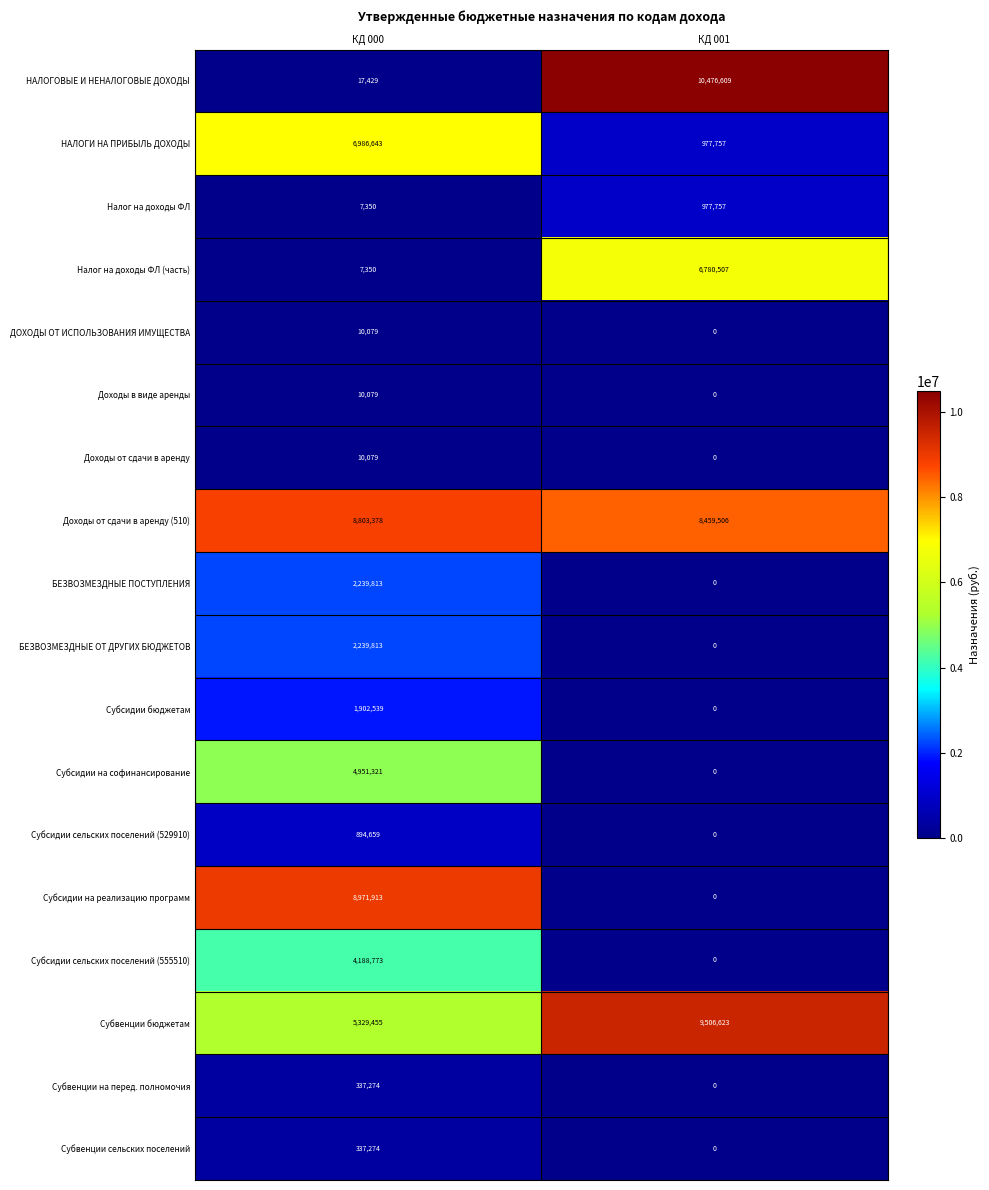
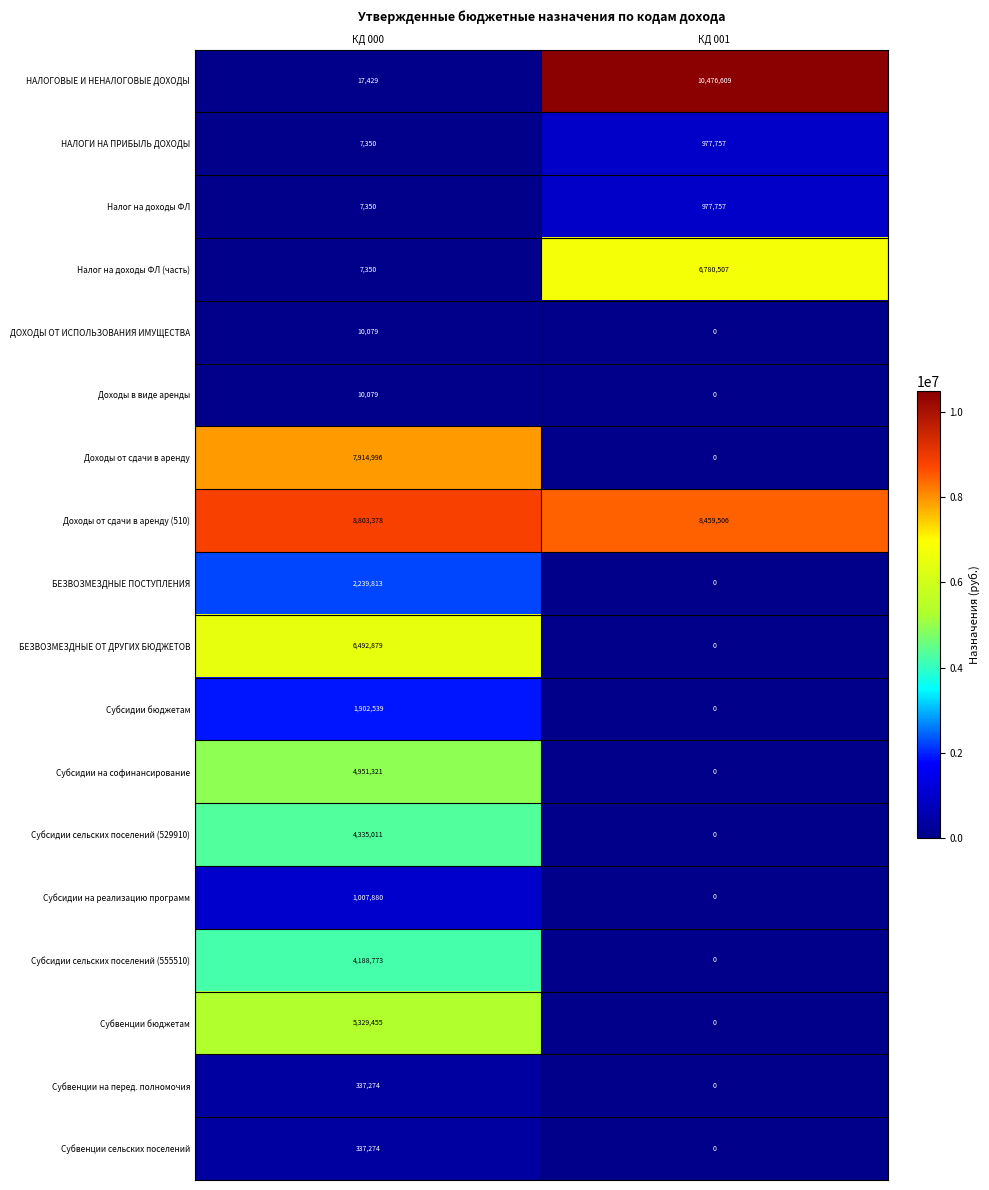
НАЛОГИ НА ПРИБЫЛЬ ДОХОДЫ, КД 000: 6,986,643 -> 7,350
Доходы от сдачи в аренду, КД 000: 10,079 -> 7,914,996
БЕЗВОЗМЕЗДНЫЕ ОТ ДРУГИХ БЮДЖЕТОВ, КД 000: 2,239,813 -> 6,492,879
Субсидии сельских поселений (529910), КД 000: 894,659 -> 4,335,011
Субсидии на реализацию программ, КД 000: 8,971,913 -> 1,007,880
Субвенции бюджетам, КД 001: 9,506,623 -> 0
